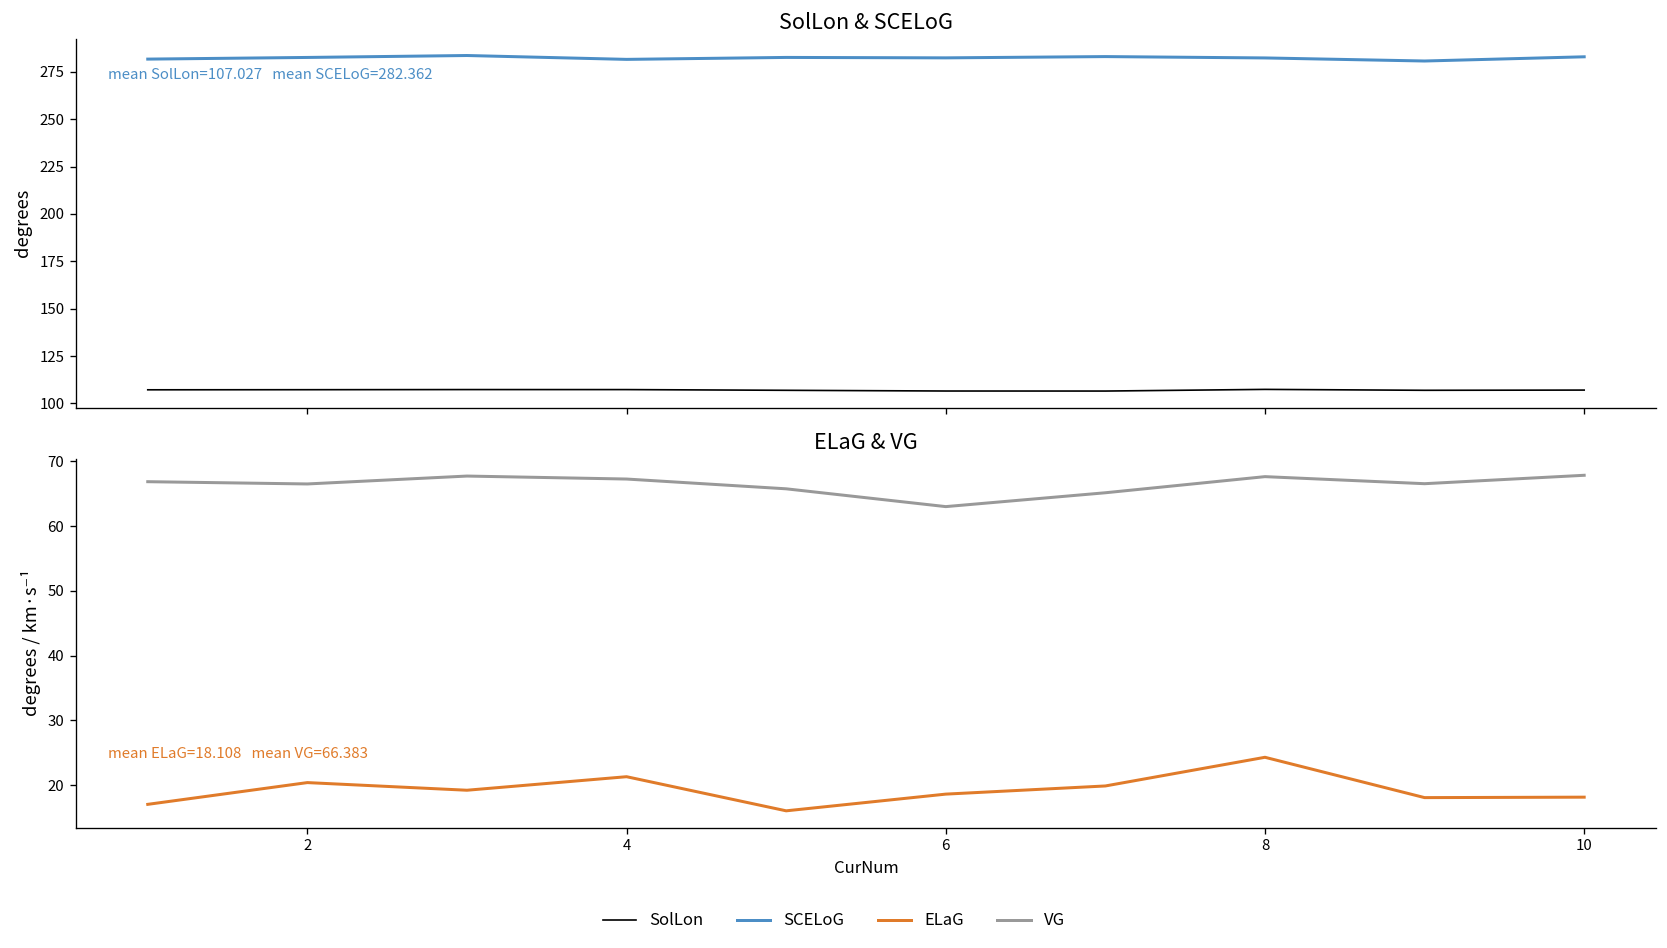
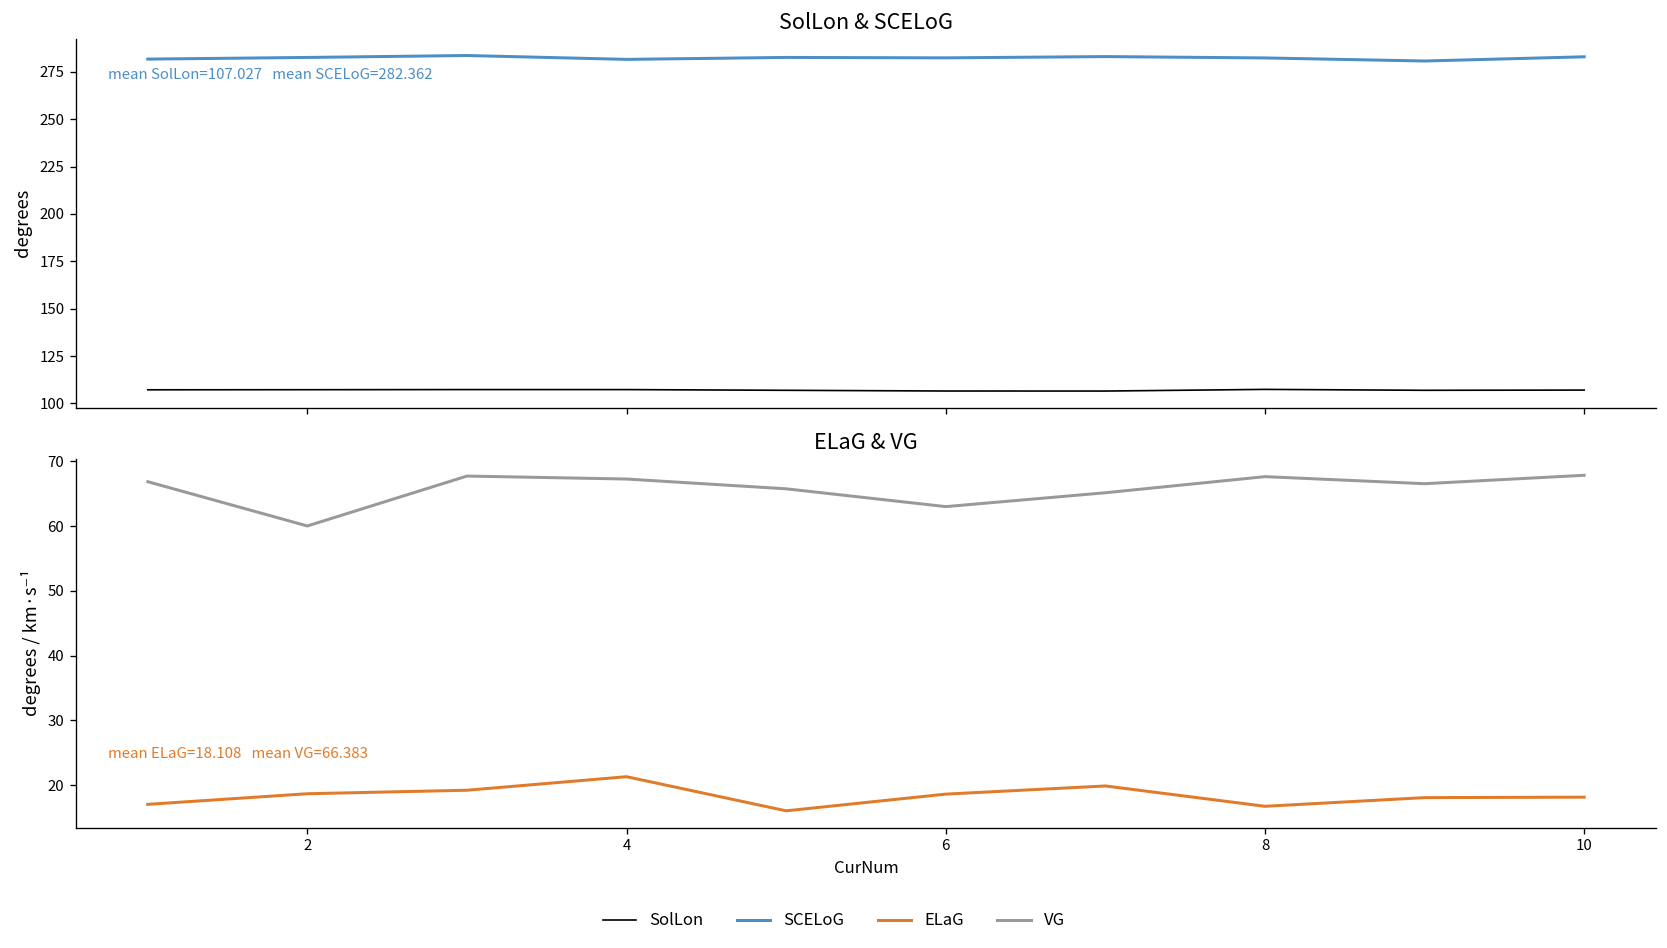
ELaG & VG, ELaG, 2: 20 -> 19
ELaG & VG, VG, 2: 67 -> 60
ELaG & VG, ELaG, 8: 24 -> 17
